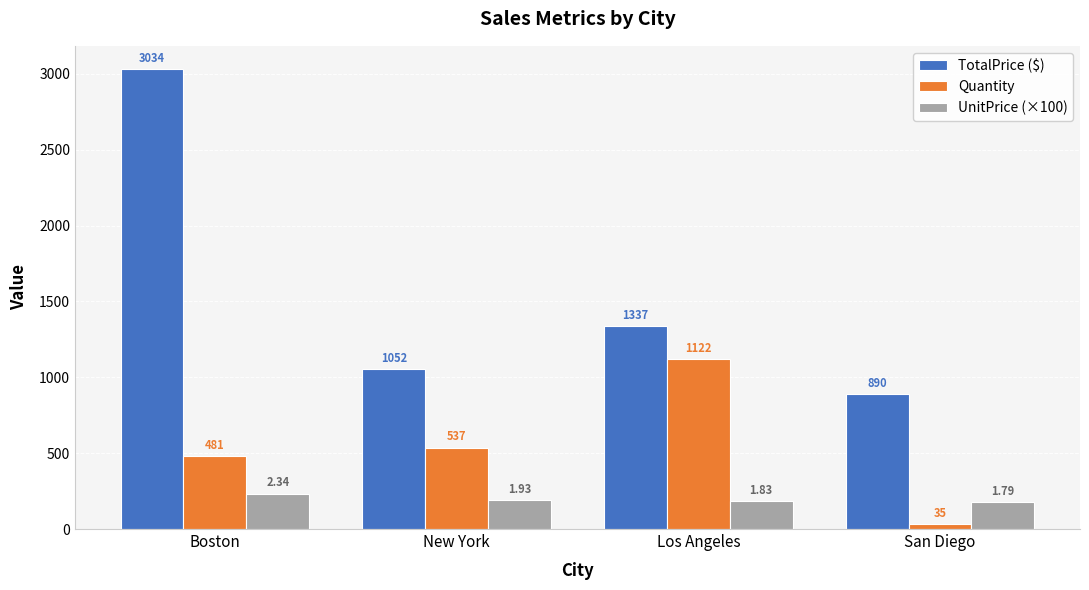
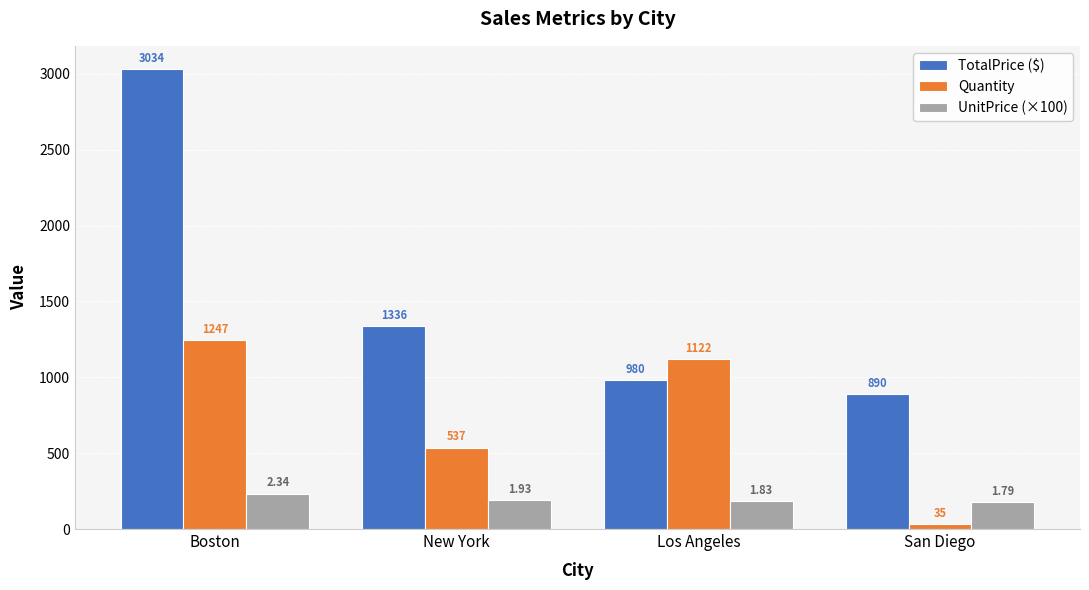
Quantity, Boston: 481 -> 1247
TotalPrice ($), New York: 1052 -> 1336
TotalPrice ($), Los Angeles: 1337 -> 980
